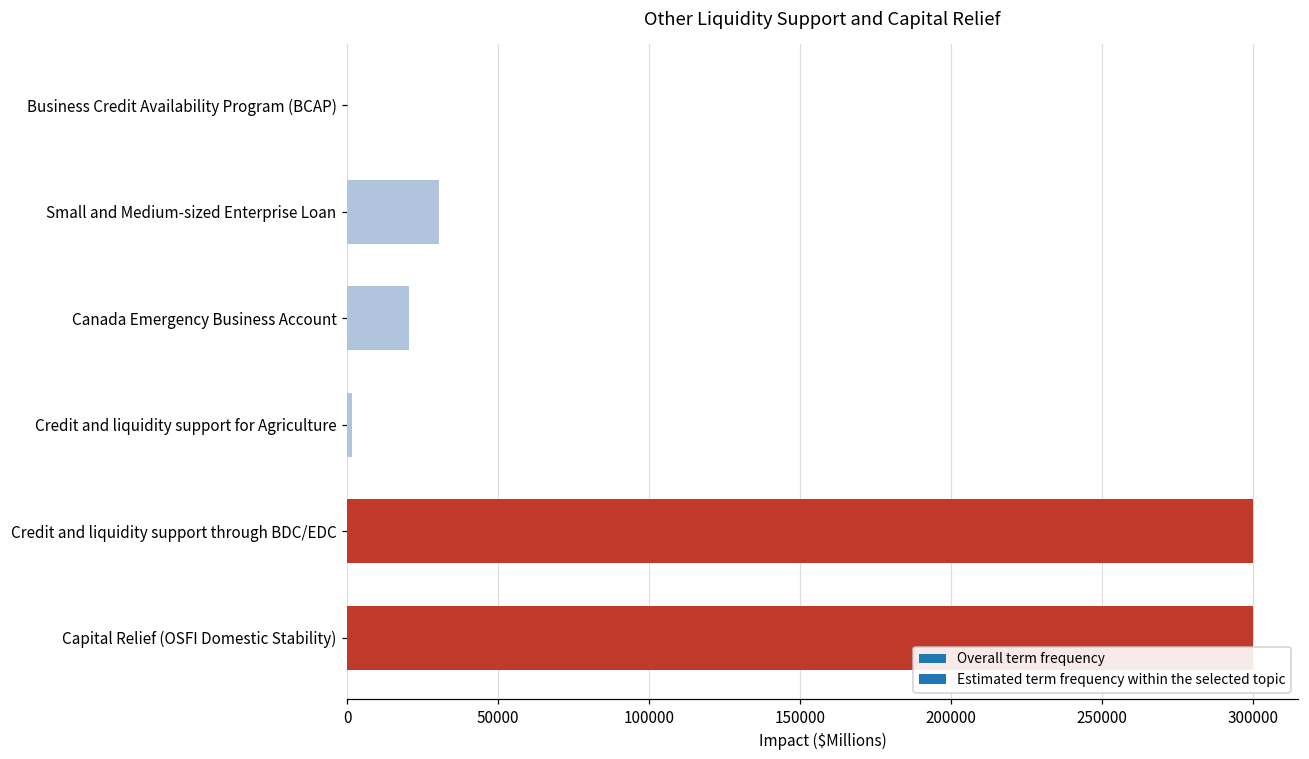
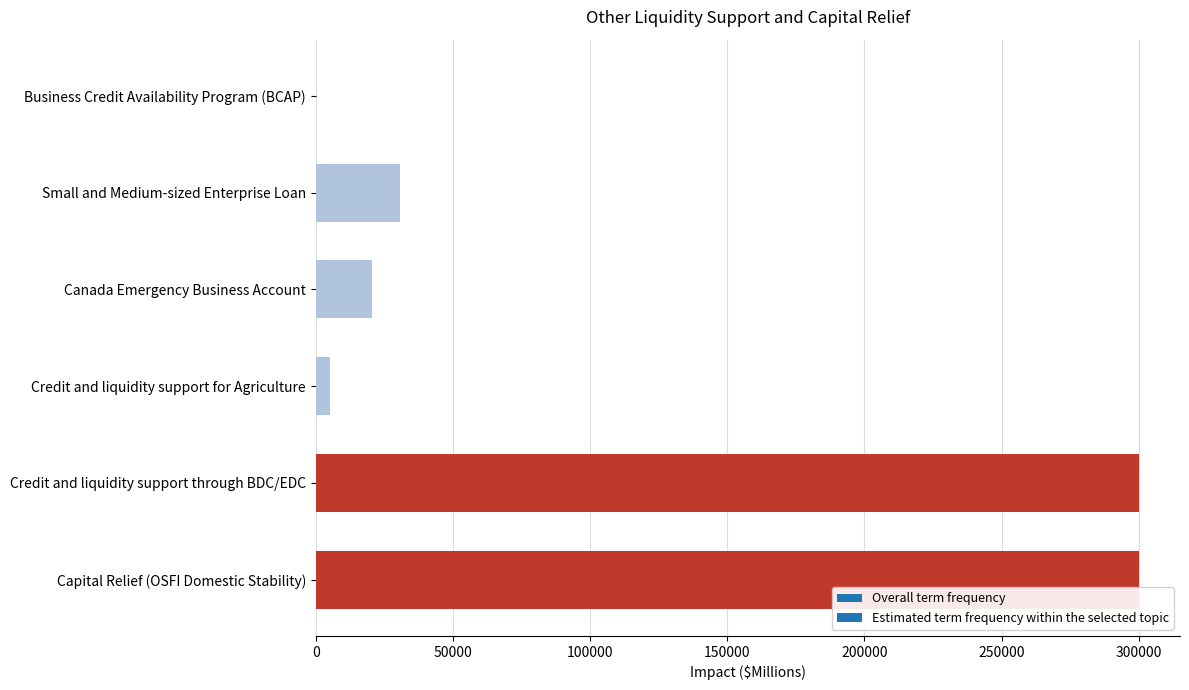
Credit and liquidity support for Agriculture: 2000 -> 5000
